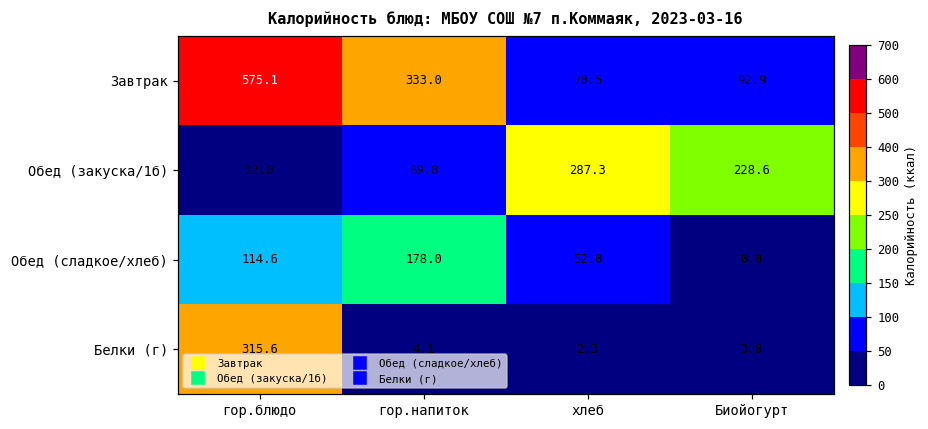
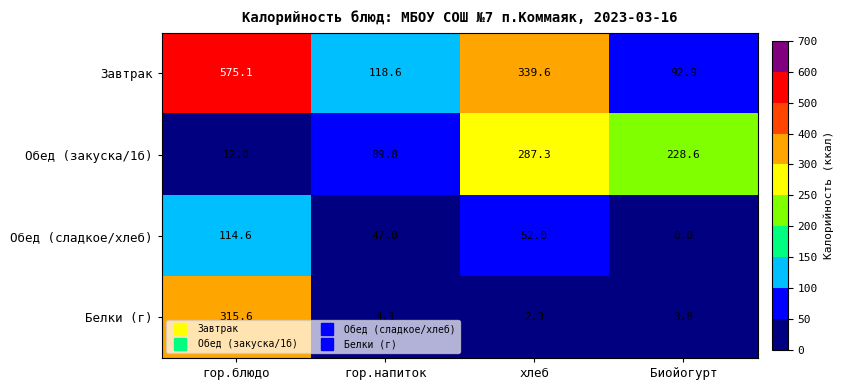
Завтрак, гор.напиток: 333.0 -> 118.6
Завтрак, хлеб: 70.5 -> 339.6
Обед (сладкое/хлеб), гор.напиток: 178.0 -> 47.0
